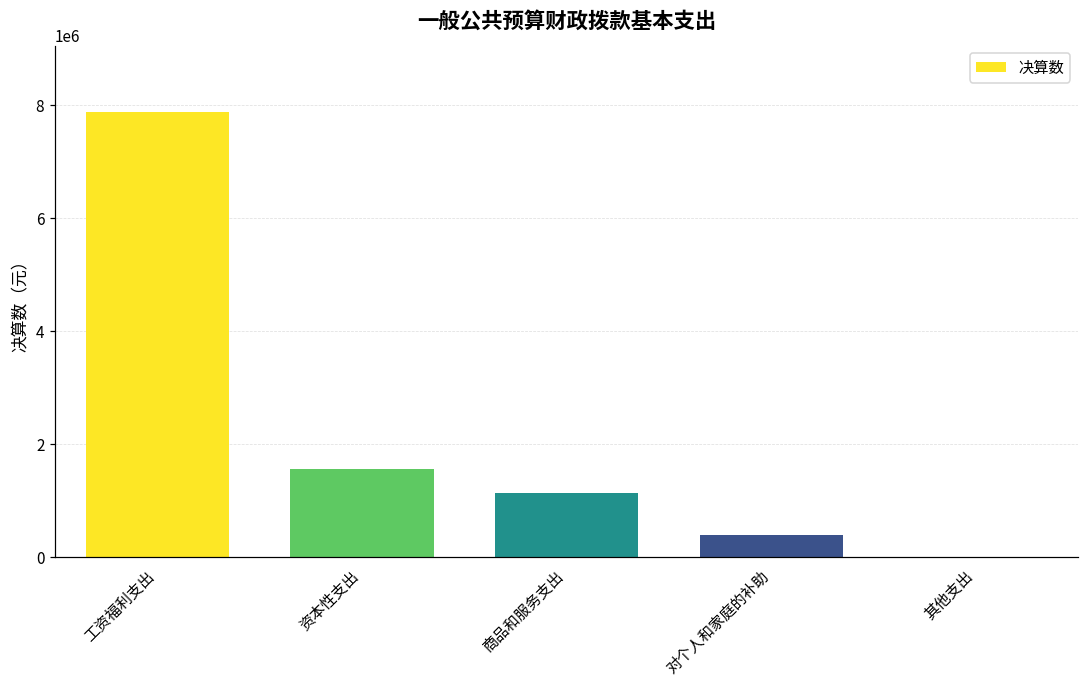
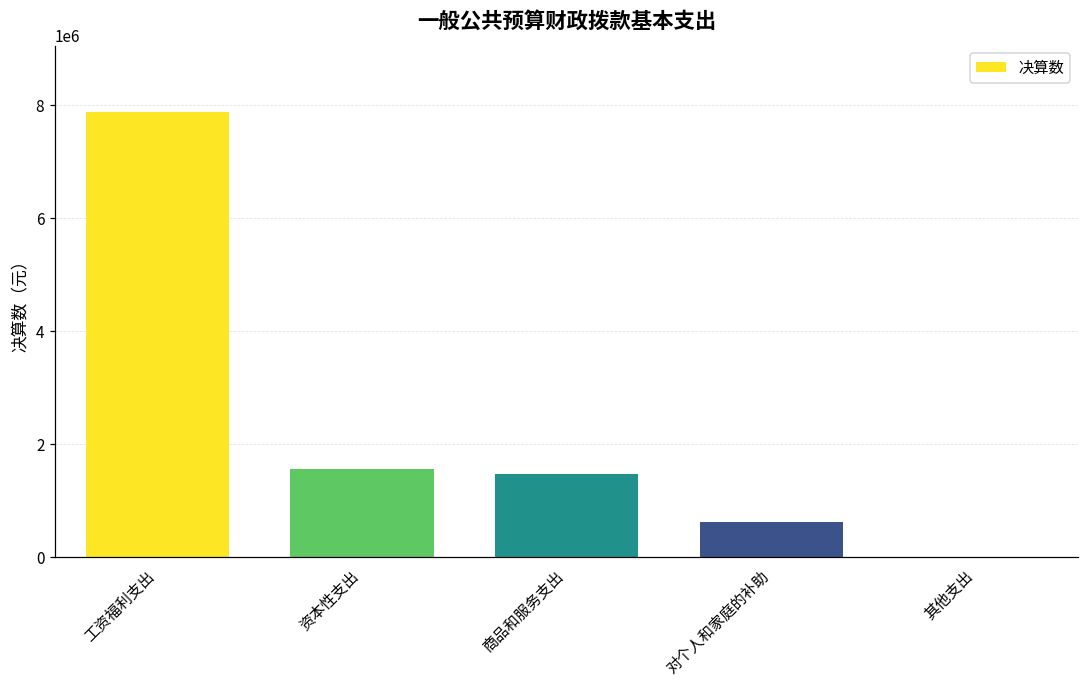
商品和服务支出: 1100000 -> 1500000
对个人和家庭的补助: 400000 -> 600000
